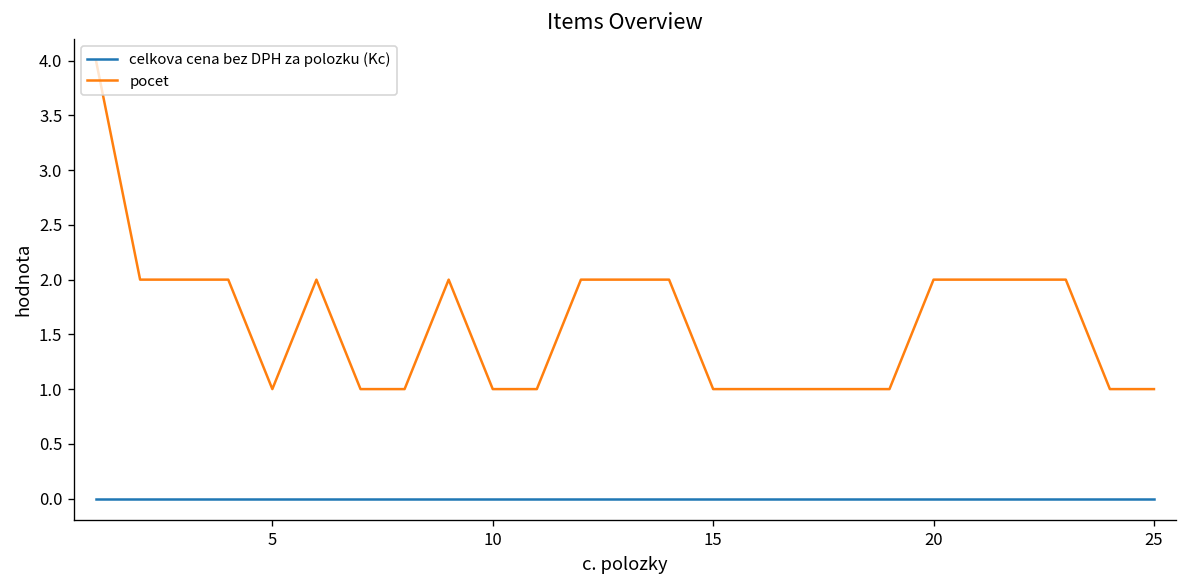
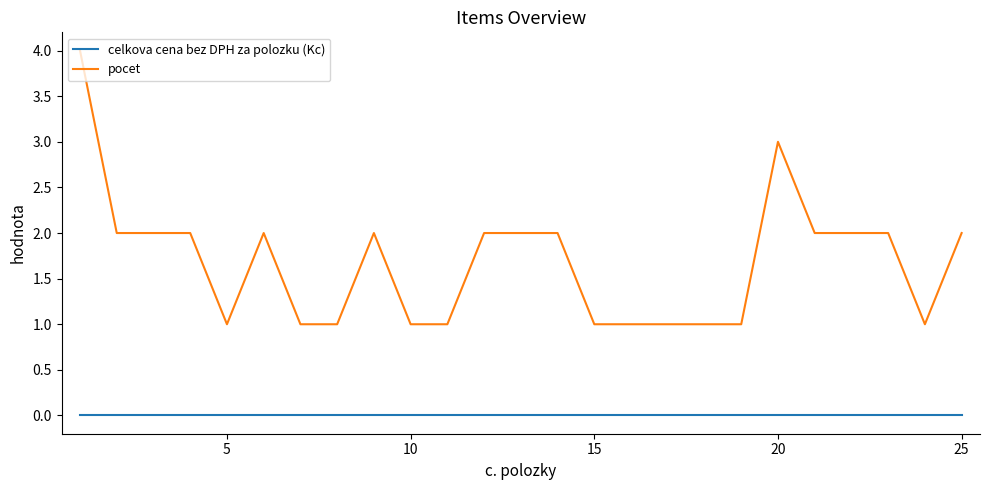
pocet, 20: 2 -> 3
pocet, 25: 1 -> 2
